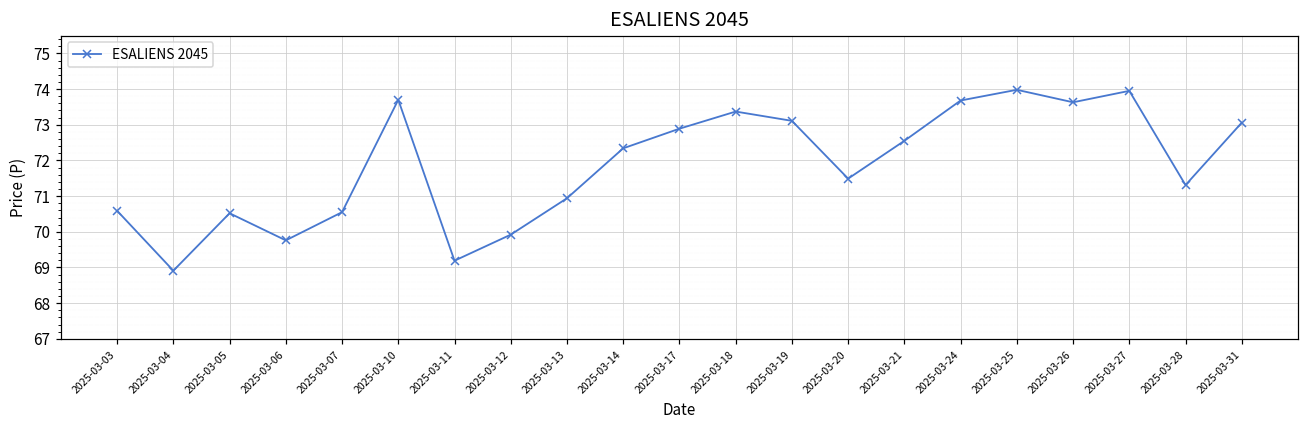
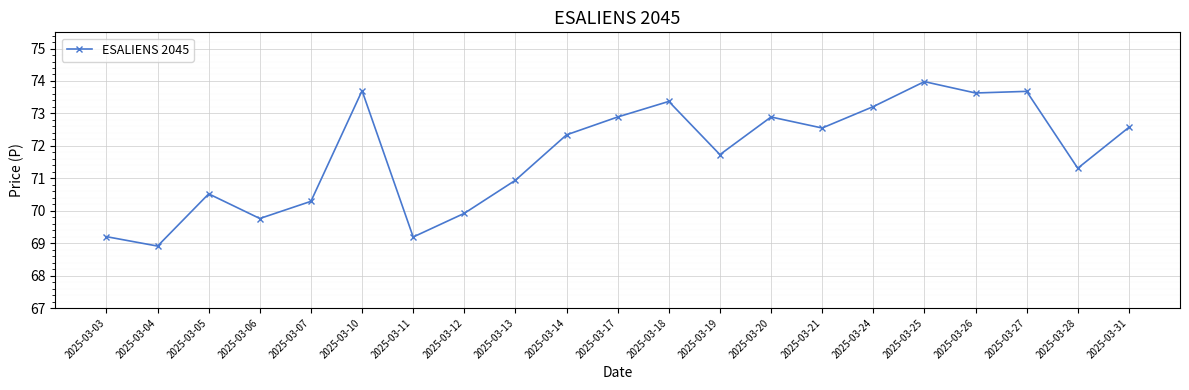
2025-03-03: 70.6 -> 69.2
2025-03-07: 70.6 -> 70.3
2025-03-19: 73.1 -> 71.7
2025-03-20: 71.5 -> 72.9
2025-03-24: 73.7 -> 73.2
2025-03-27: 74.0 -> 73.7
2025-03-31: 73.1 -> 72.6
